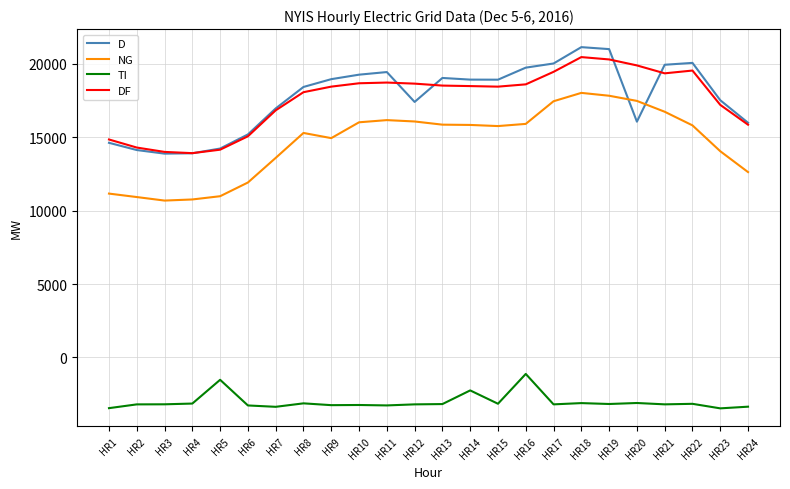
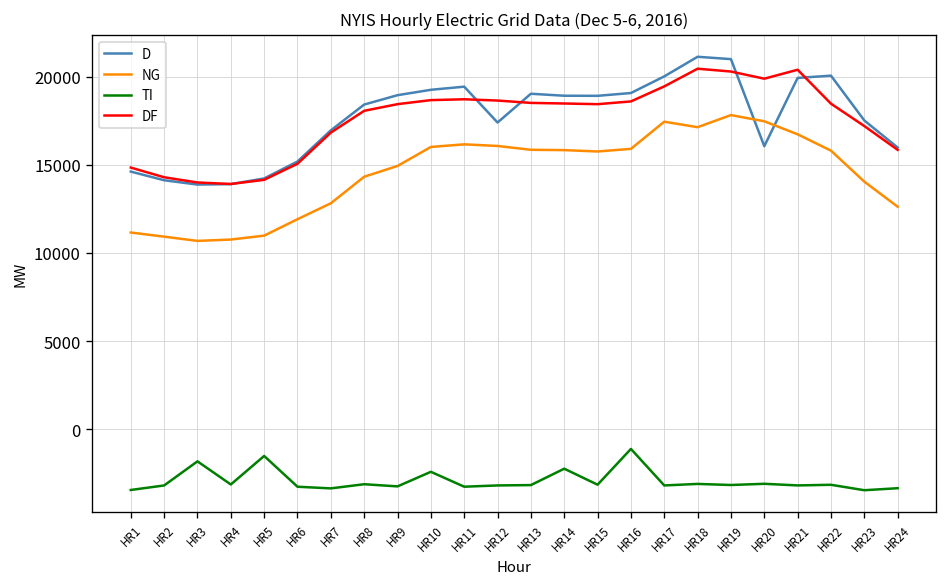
TI, HR3: -3200 -> -1800
NG, HR7: 13600 -> 12800
NG, HR8: 15300 -> 14300
TI, HR10: -3200 -> -2400
D, HR16: 19700 -> 19100
NG, HR18: 18000 -> 17100
DF, HR21: 19400 -> 20400
DF, HR22: 19500 -> 18500
